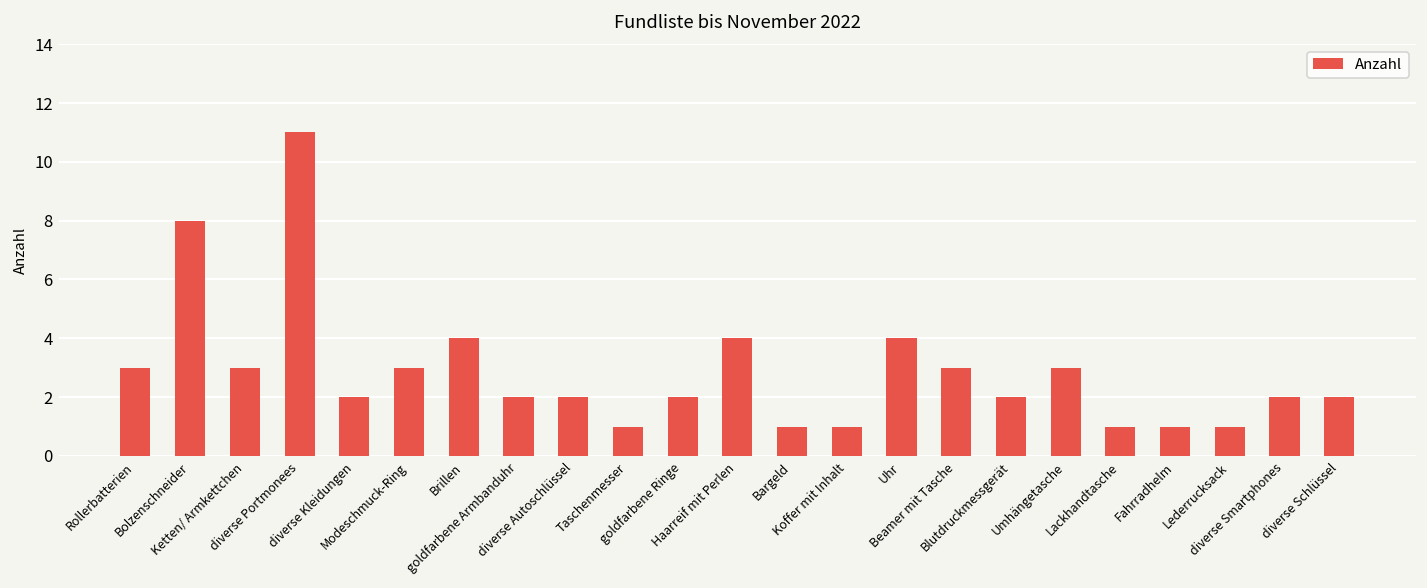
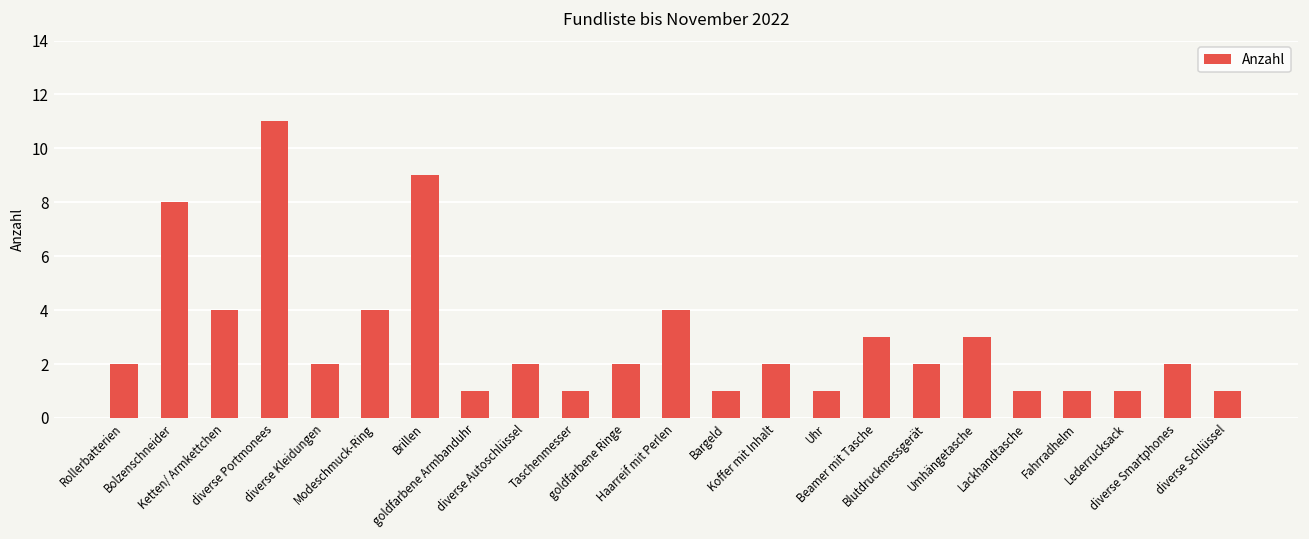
Rollerbatterien: 3 -> 2
Ketten/ Armkettchen: 3 -> 4
Modeschmuck-Ring: 3 -> 4
Brillen: 4 -> 9
goldfarbene Armbanduhr: 2 -> 1
Koffer mit Inhalt: 1 -> 2
Uhr: 4 -> 1
diverse Schlüssel: 2 -> 1
